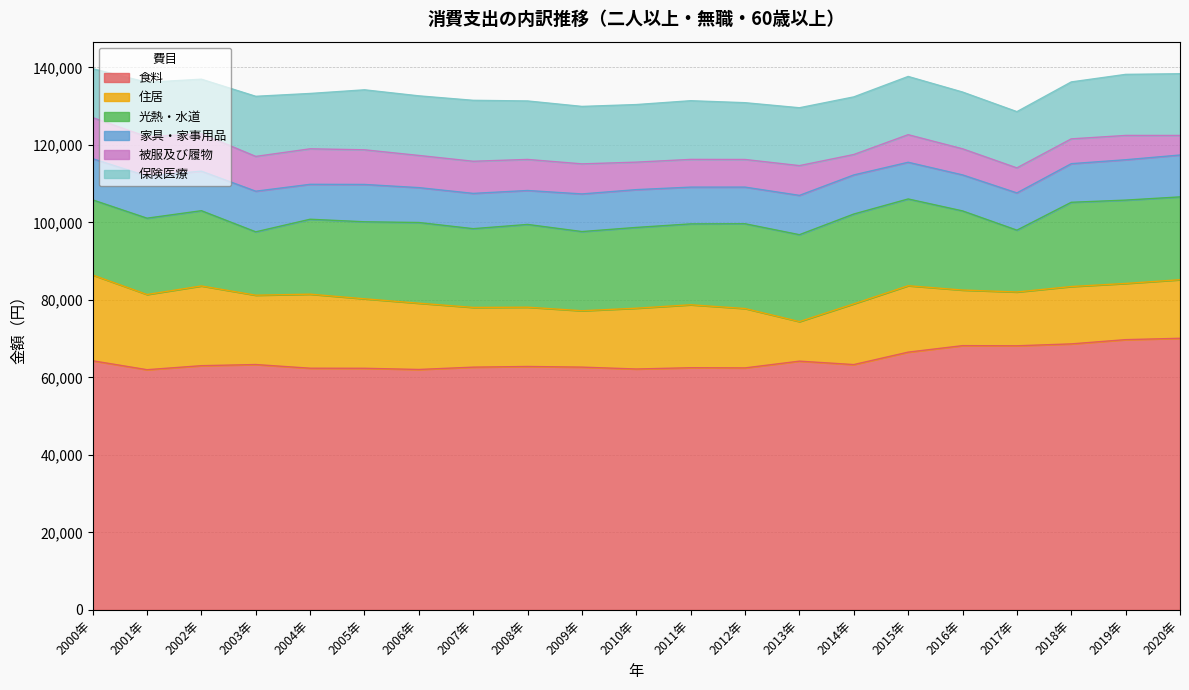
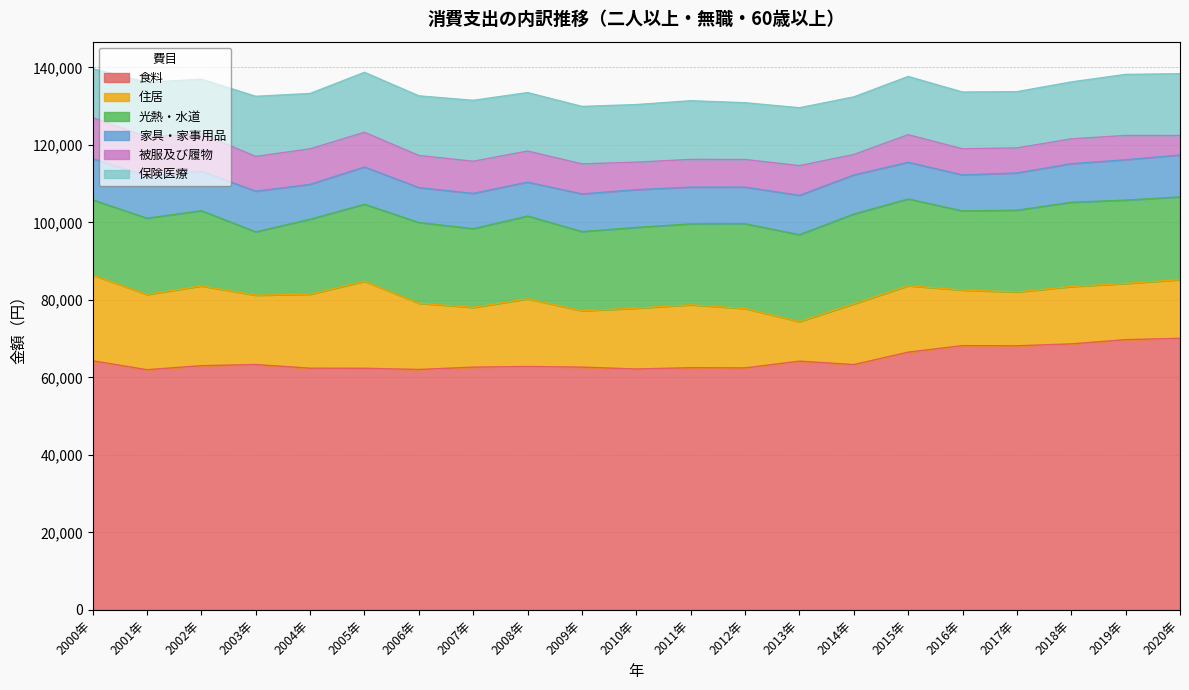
住居, 2005年: 18,000 -> 22,000
住居, 2008年: 15,000 -> 17,000
光熱・水道, 2017年: 16,000 -> 21,000
